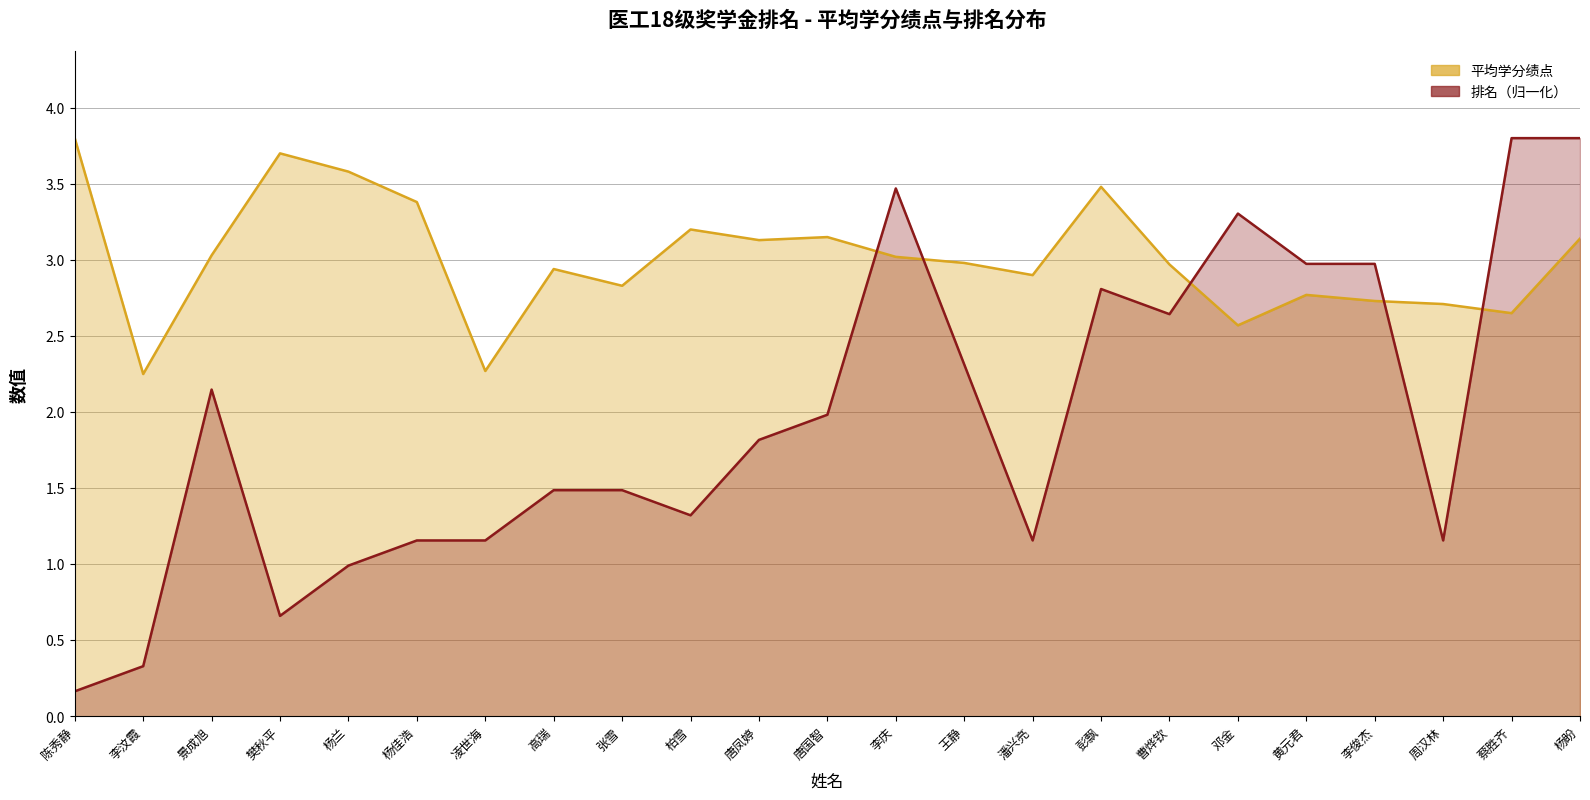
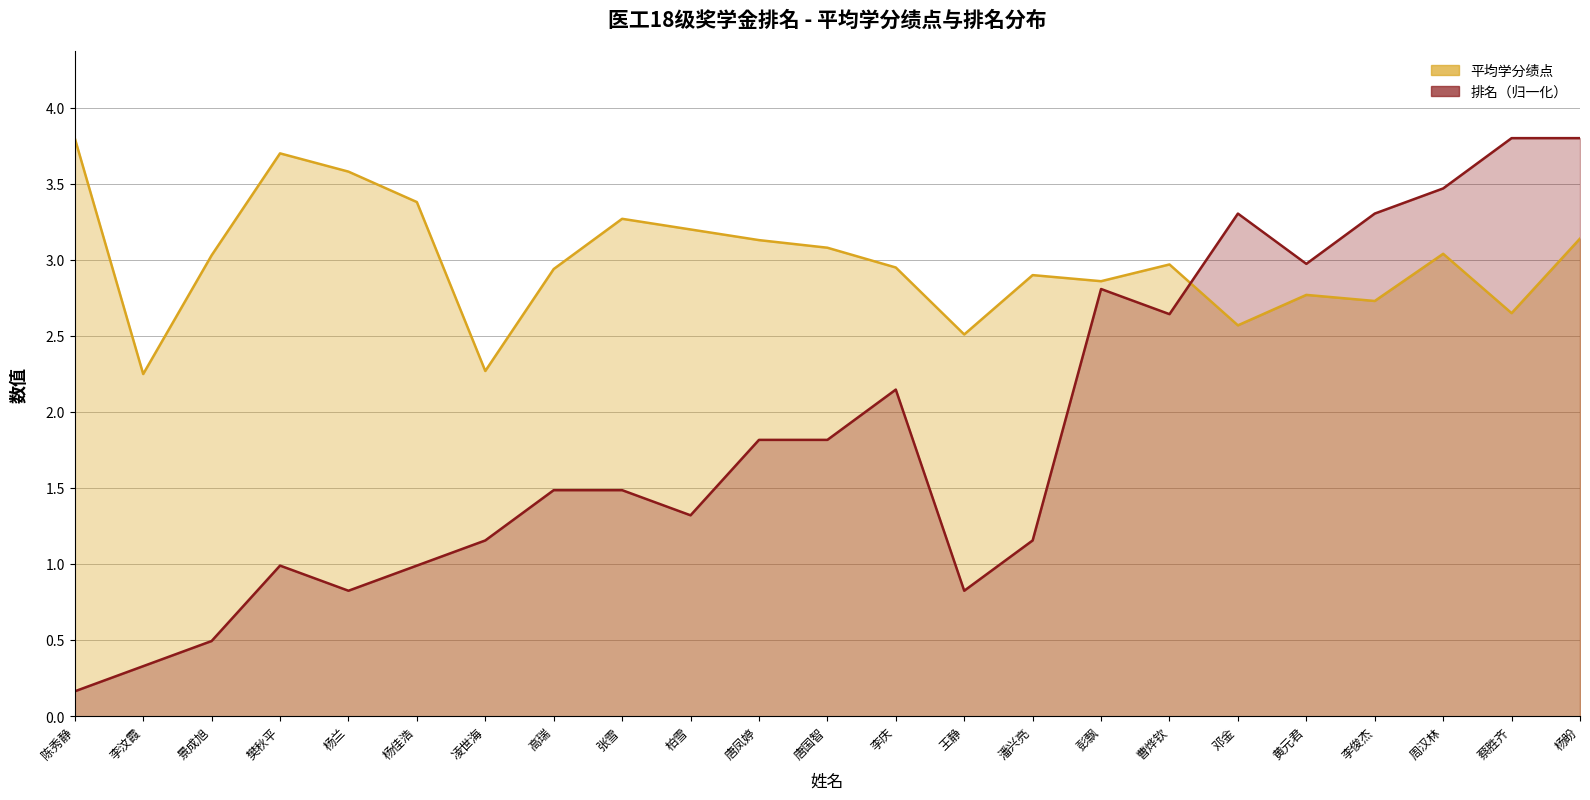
排名（归一化）, 景成旭: 2.15 -> 0.50
排名（归一化）, 樊秋平: 0.66 -> 0.99
排名（归一化）, 杨兰: 0.99 -> 0.83
排名（归一化）, 杨佳浩: 1.16 -> 0.99
平均学分绩点, 张雪: 2.83 -> 3.27
平均学分绩点, 唐国智: 3.15 -> 3.08
排名（归一化）, 唐国智: 1.98 -> 1.82
平均学分绩点, 李庆: 3.02 -> 2.95
排名（归一化）, 李庆: 3.47 -> 2.15
平均学分绩点, 王静: 2.98 -> 2.51
排名（归一化）, 王静: 2.31 -> 0.83
平均学分绩点, 彭飘: 3.48 -> 2.86
排名（归一化）, 李俊杰: 2.97 -> 3.30
平均学分绩点, 周汉林: 2.71 -> 3.04
排名（归一化）, 周汉林: 1.16 -> 3.47
